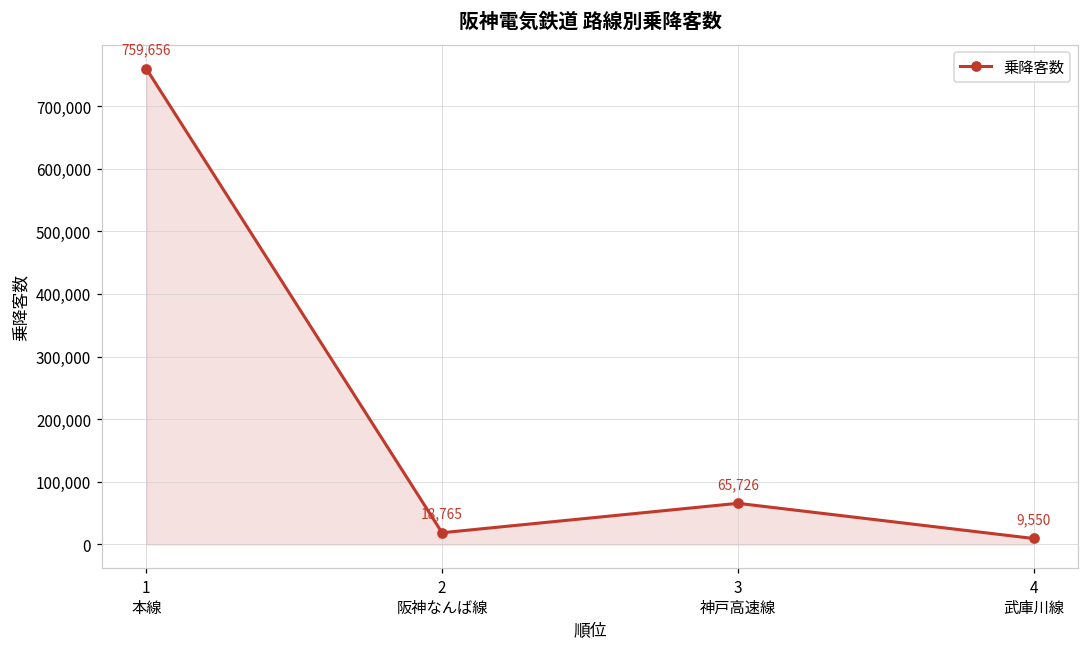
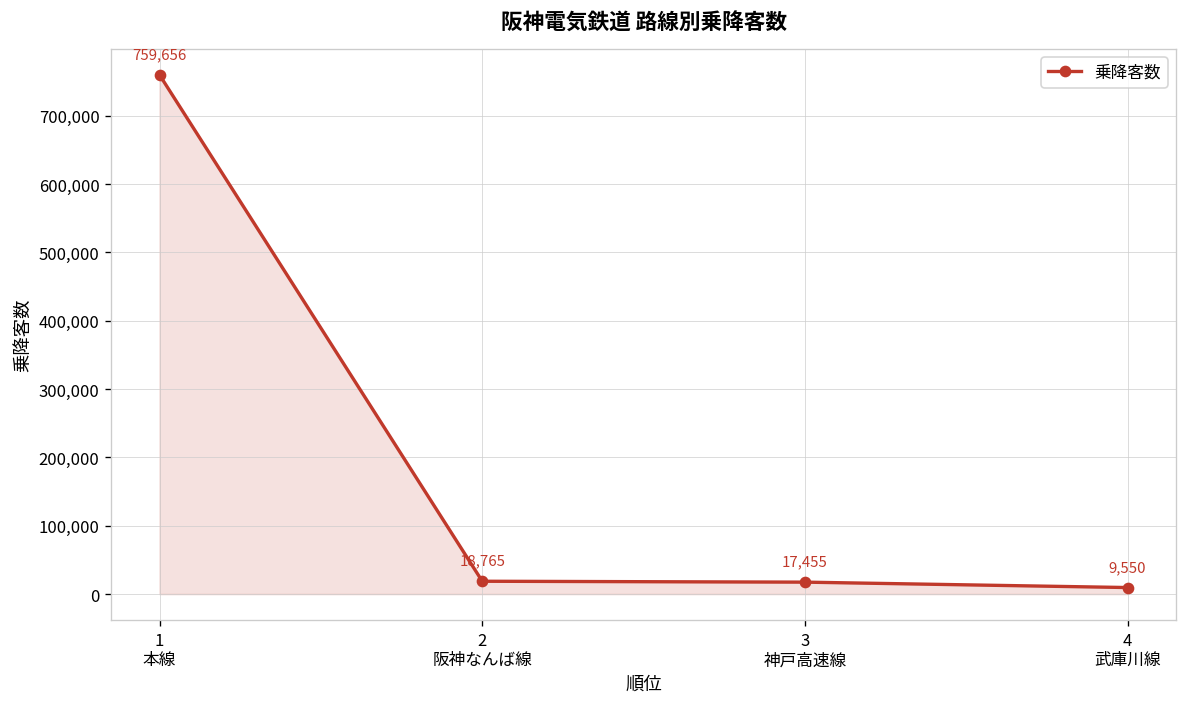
3 神戸高速線: 65,726 -> 17,455
